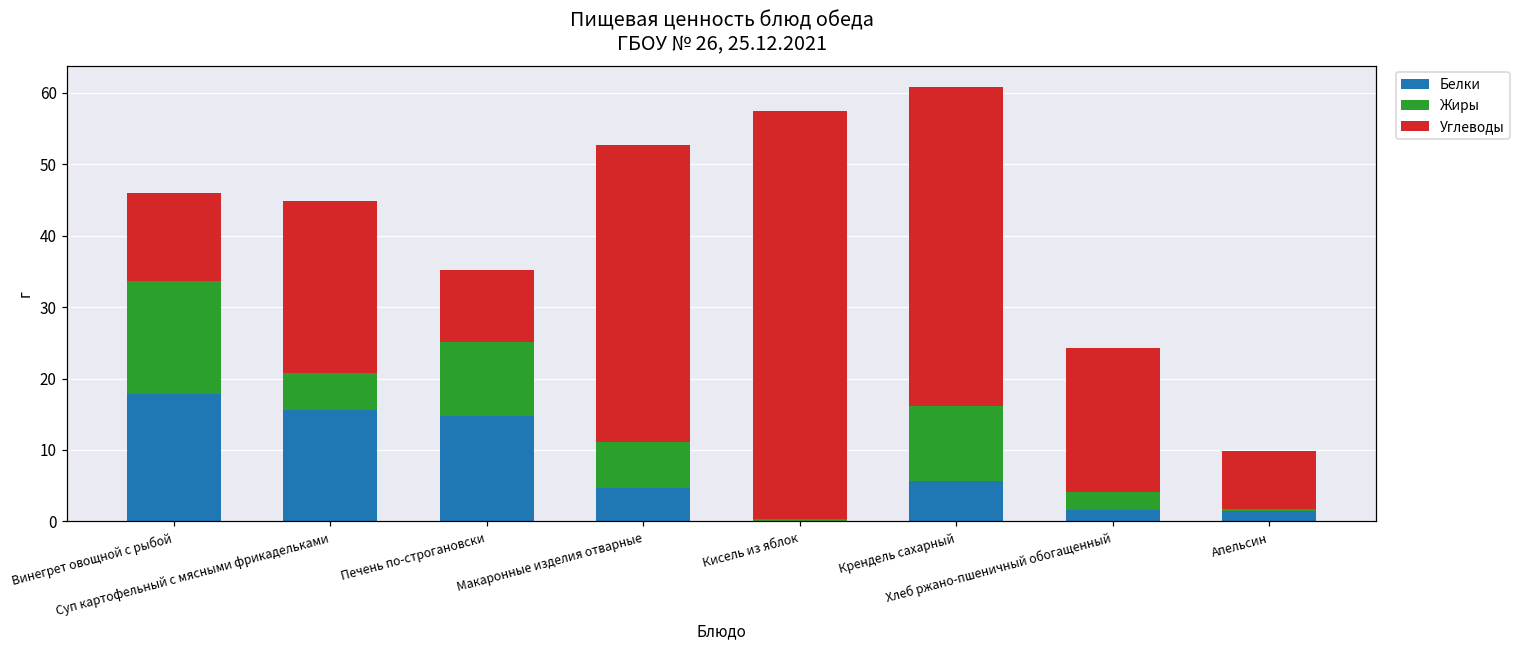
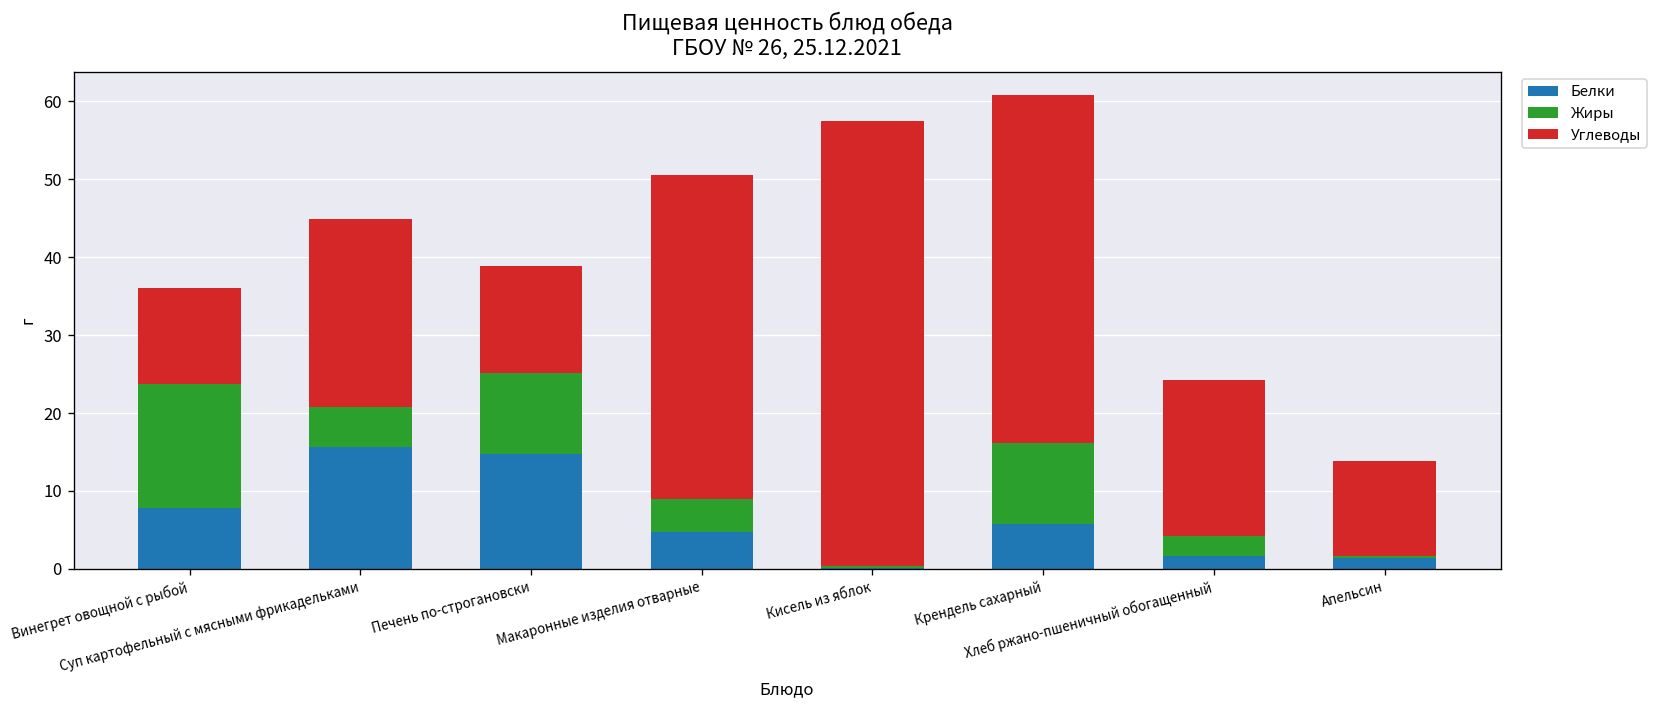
Белки, Винегрет овощной с рыбой: 18 -> 8
Углеводы, Печень по-строгановски: 10 -> 14
Жиры, Макаронные изделия отварные: 6 -> 4
Углеводы, Апельсин: 8 -> 12
